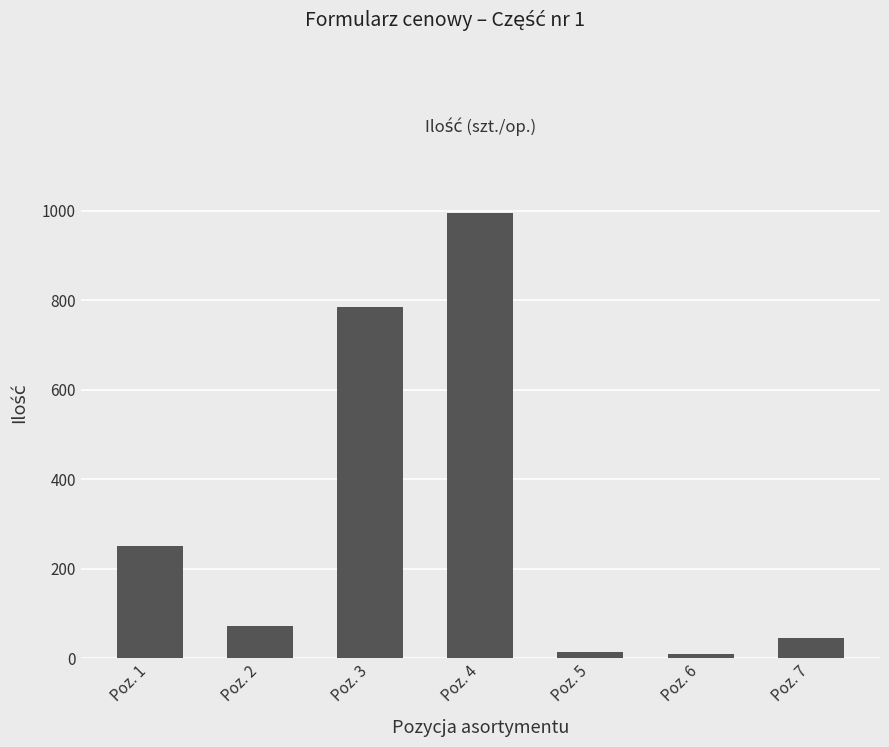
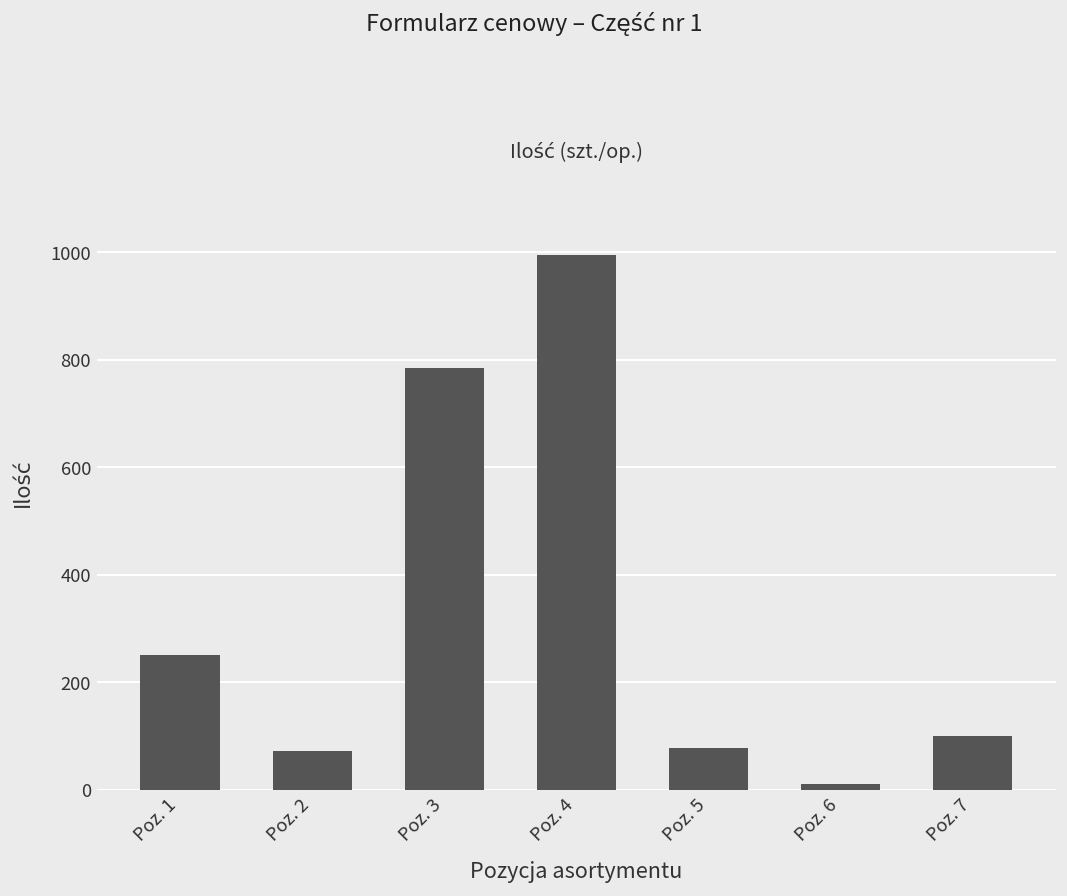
Poz. 5: 20 -> 80
Poz. 7: 50 -> 100
